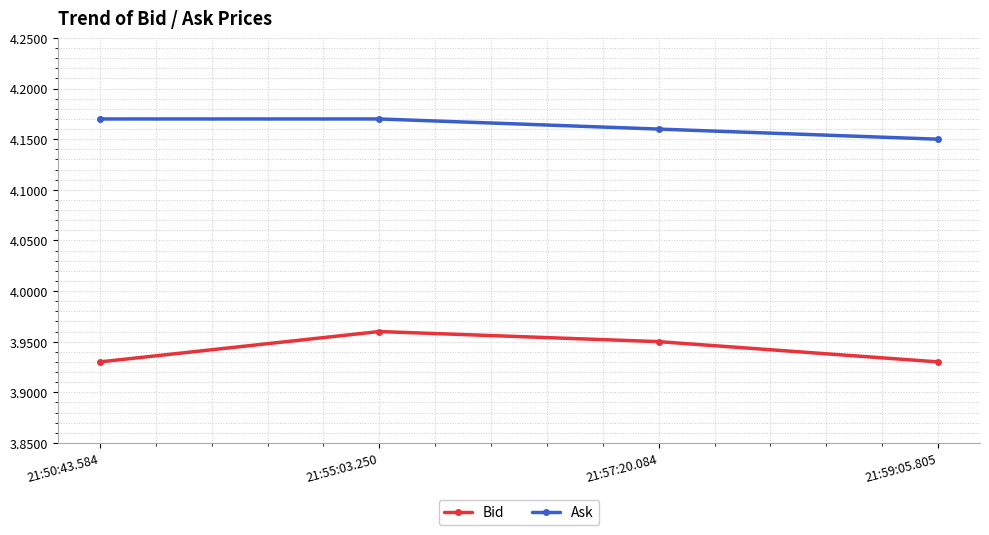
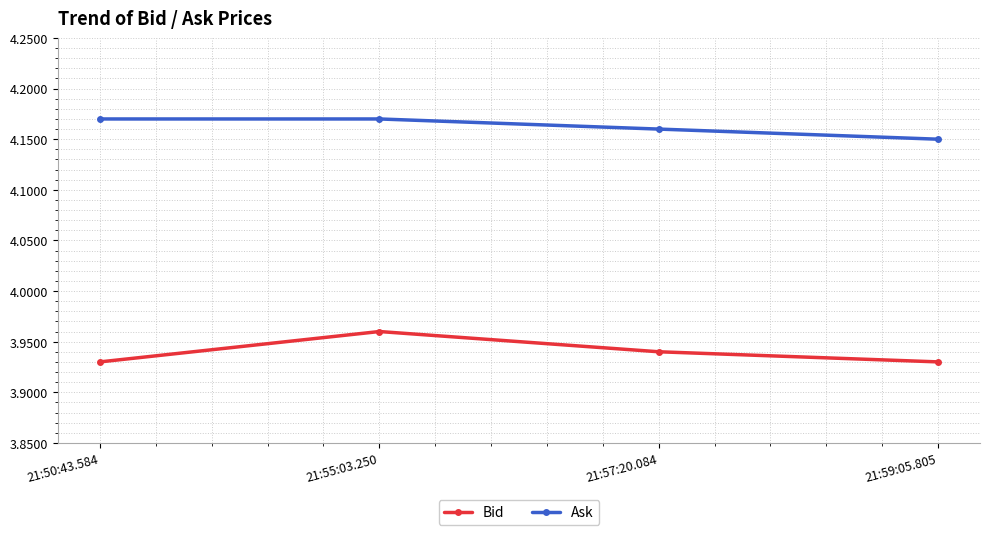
Bid, 21:57:20.084: 3.95 -> 3.94
